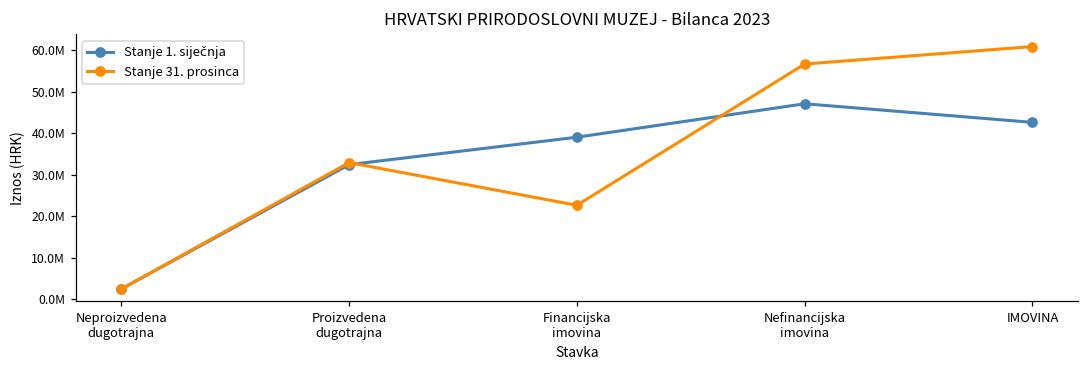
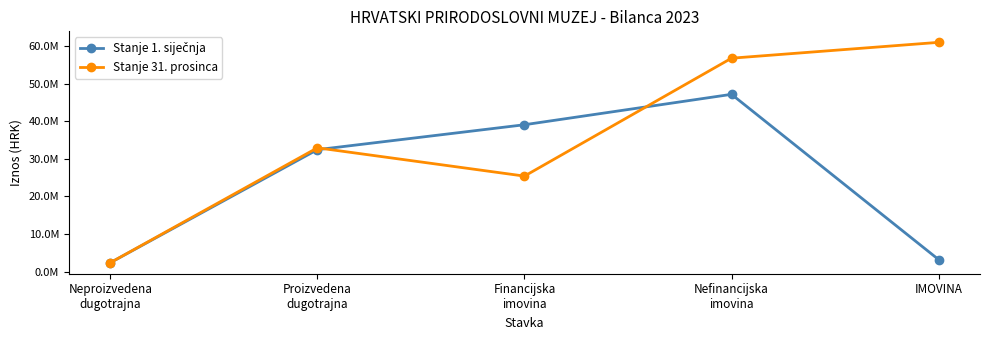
Stanje 31. prosinca, Financijska imovina: 23000000 -> 25000000
Stanje 1. siječnja, IMOVINA: 43000000 -> 3000000
